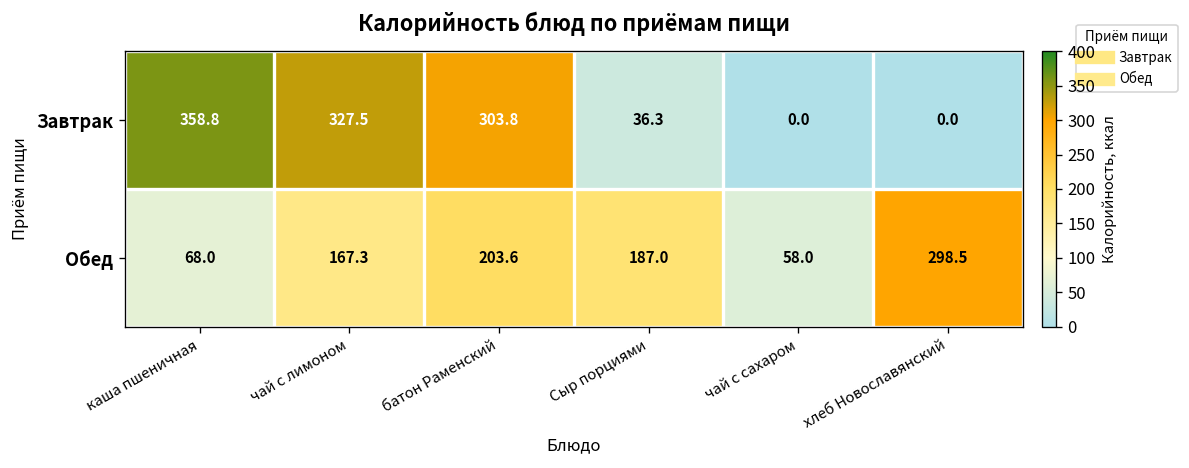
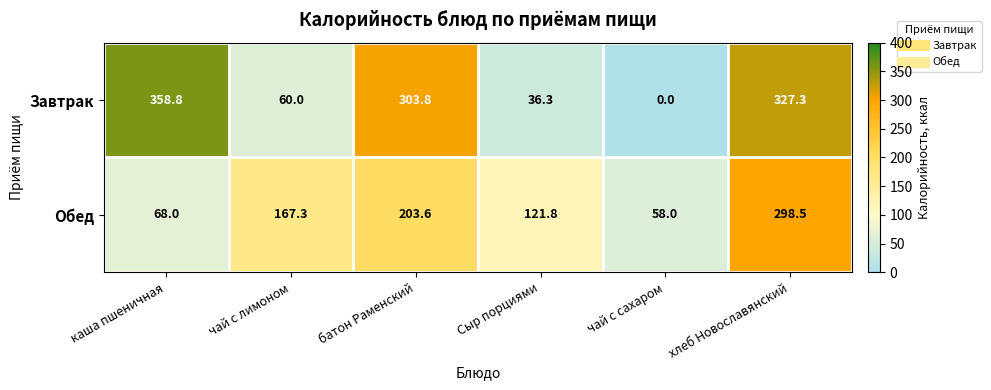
Завтрак, чай с лимоном: 327.5 -> 60.0
Завтрак, хлеб Новославянский: 0.0 -> 327.3
Обед, Сыр порциями: 187.0 -> 121.8
